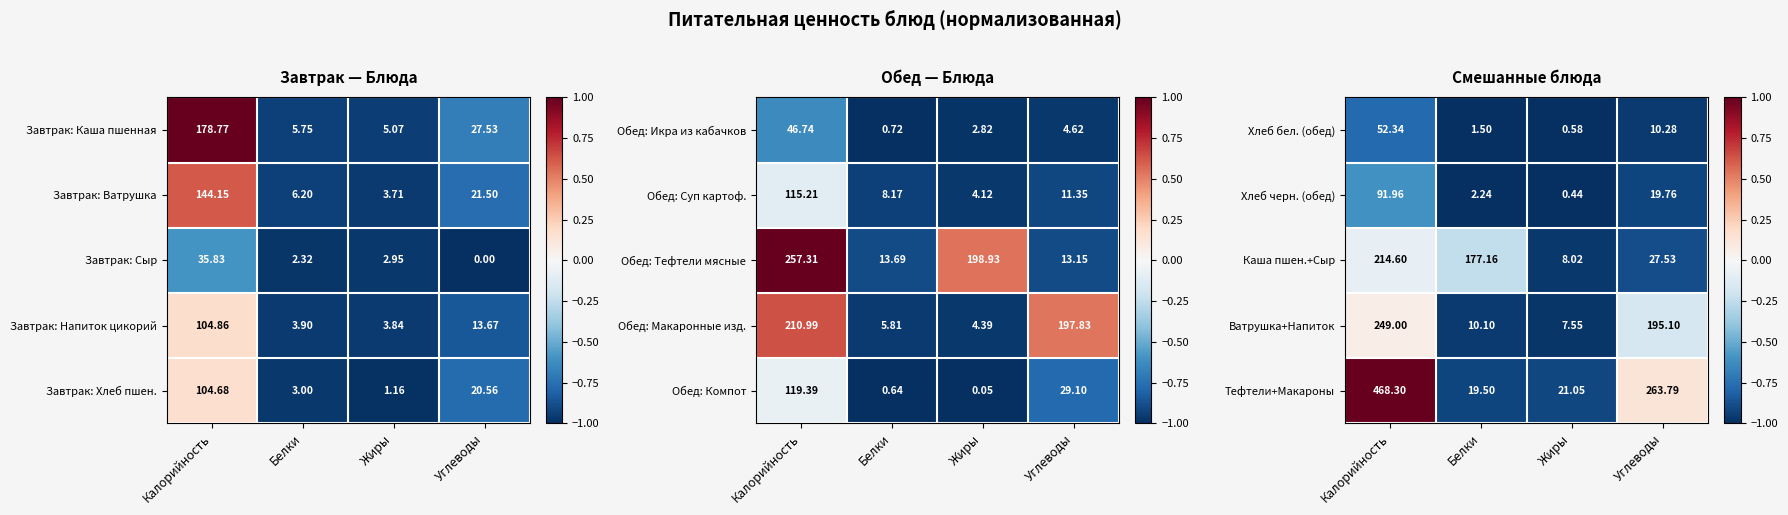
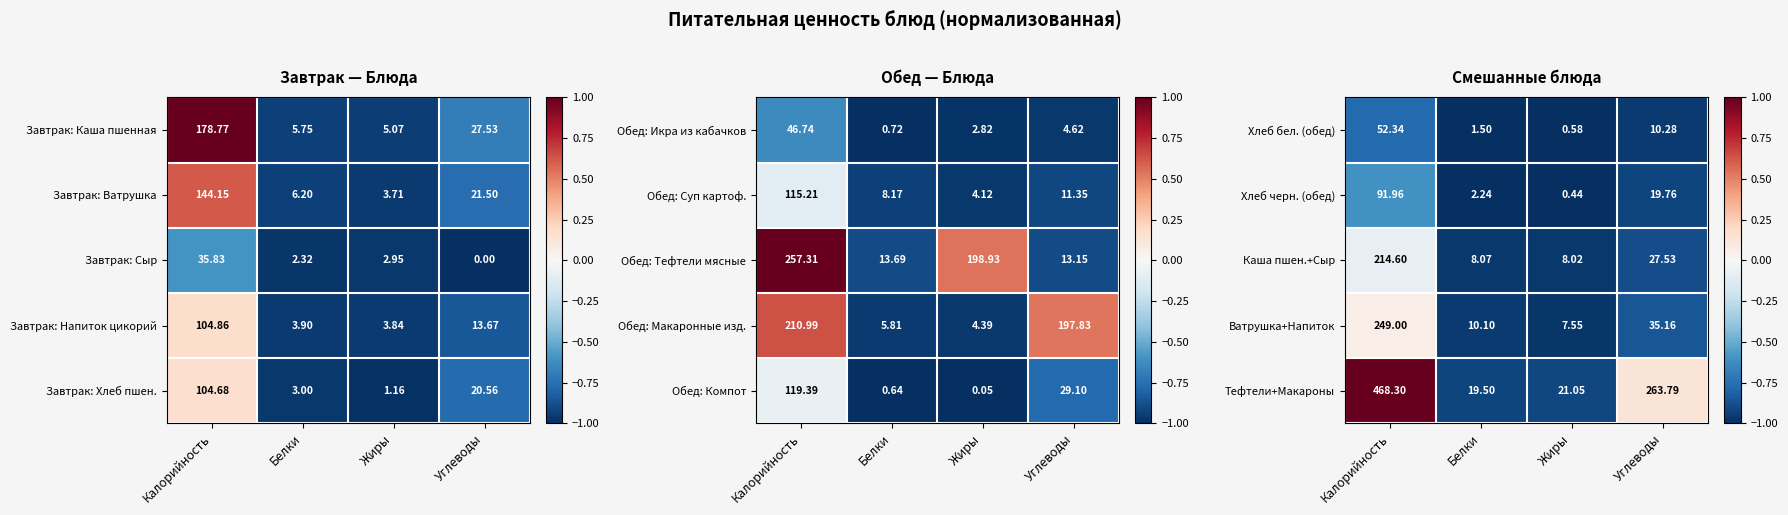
Смешанные блюда, Каша пшен.+Сыр, Белки: 177.16 -> 8.07
Смешанные блюда, Ватрушка+Напиток, Углеводы: 195.10 -> 35.16
